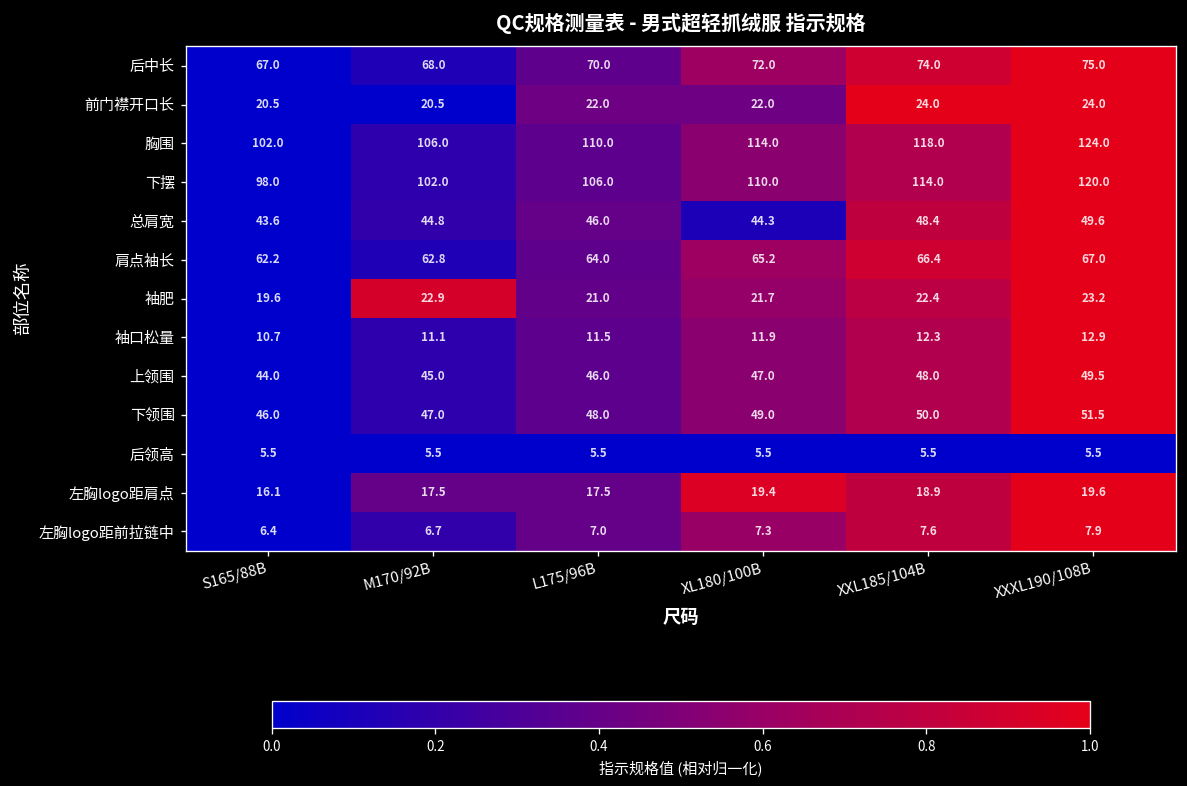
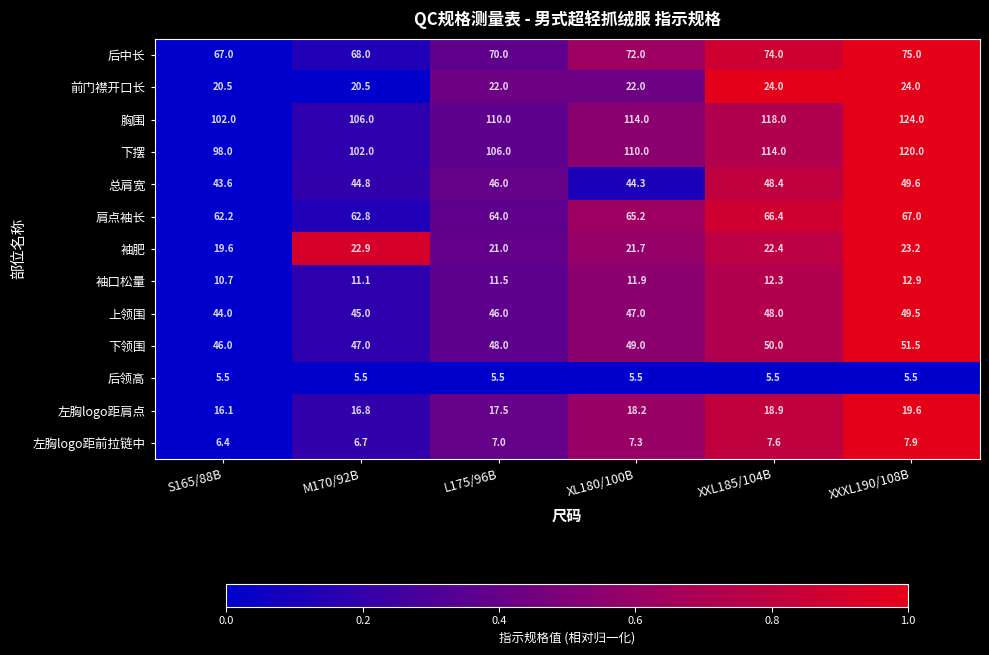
左胸logo距肩点, M170/92B: 17.5 -> 16.8
左胸logo距肩点, XL180/100B: 19.4 -> 18.2
